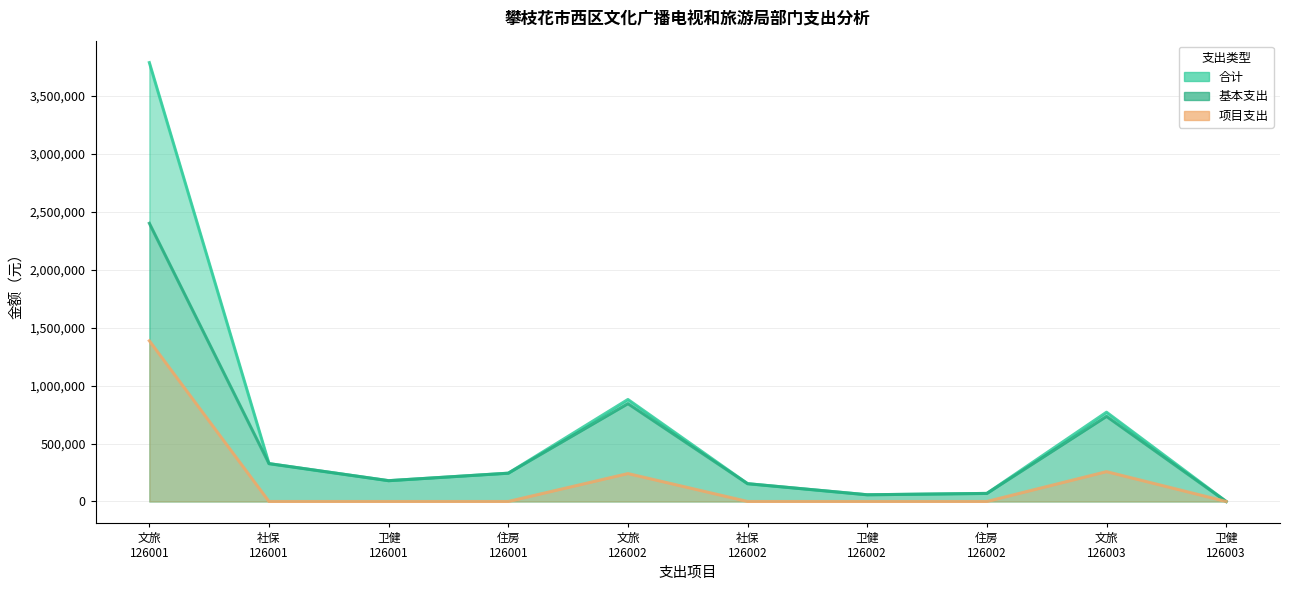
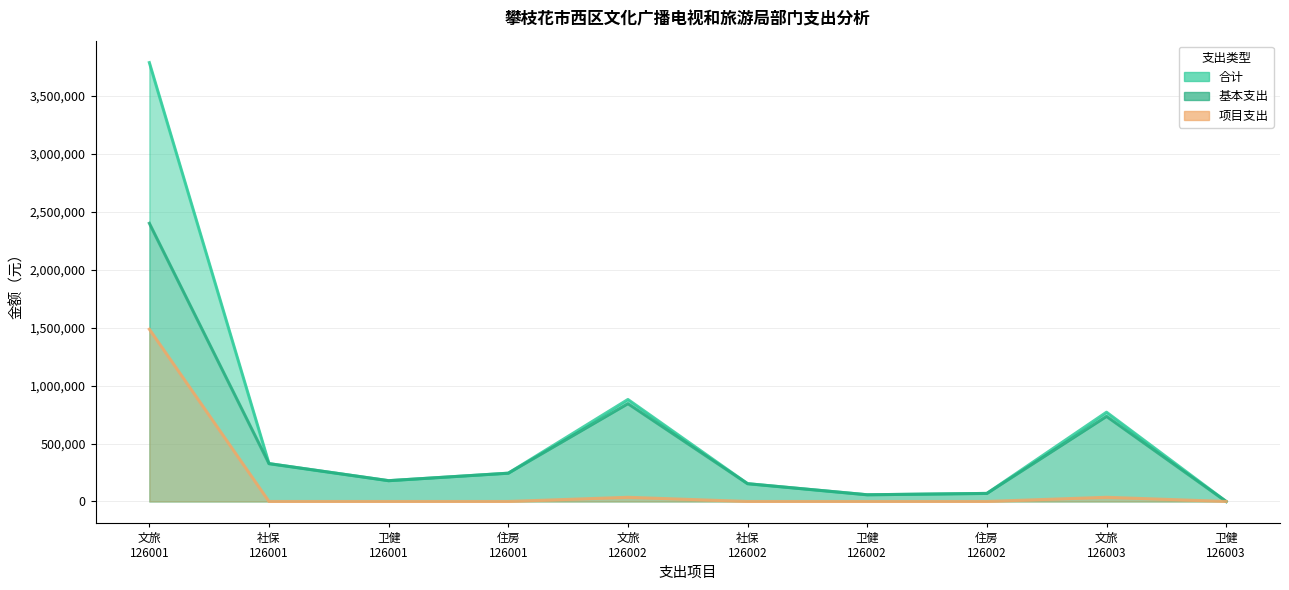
项目支出, 文旅 126001: 1,390,000 -> 1,490,000
项目支出, 文旅 126002: 240,000 -> 40,000
项目支出, 文旅 126003: 260,000 -> 40,000
